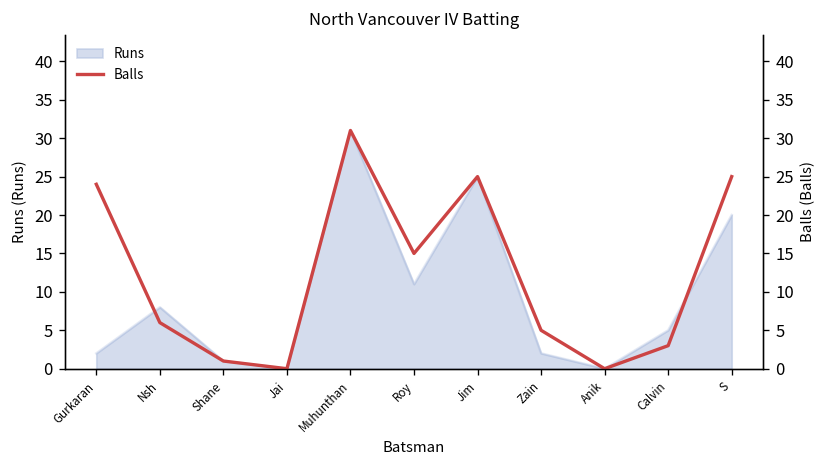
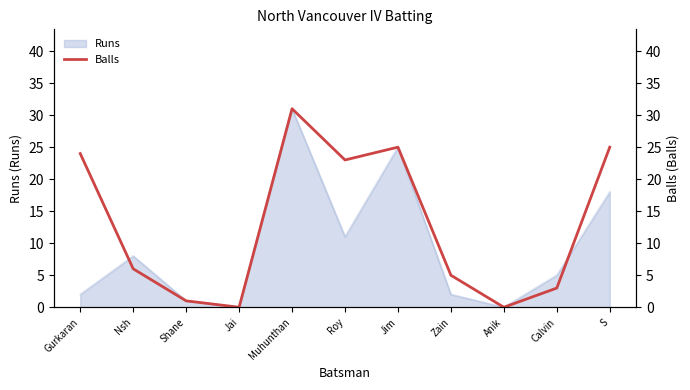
Runs, S: 20 -> 18
Balls, Roy: 15 -> 23
